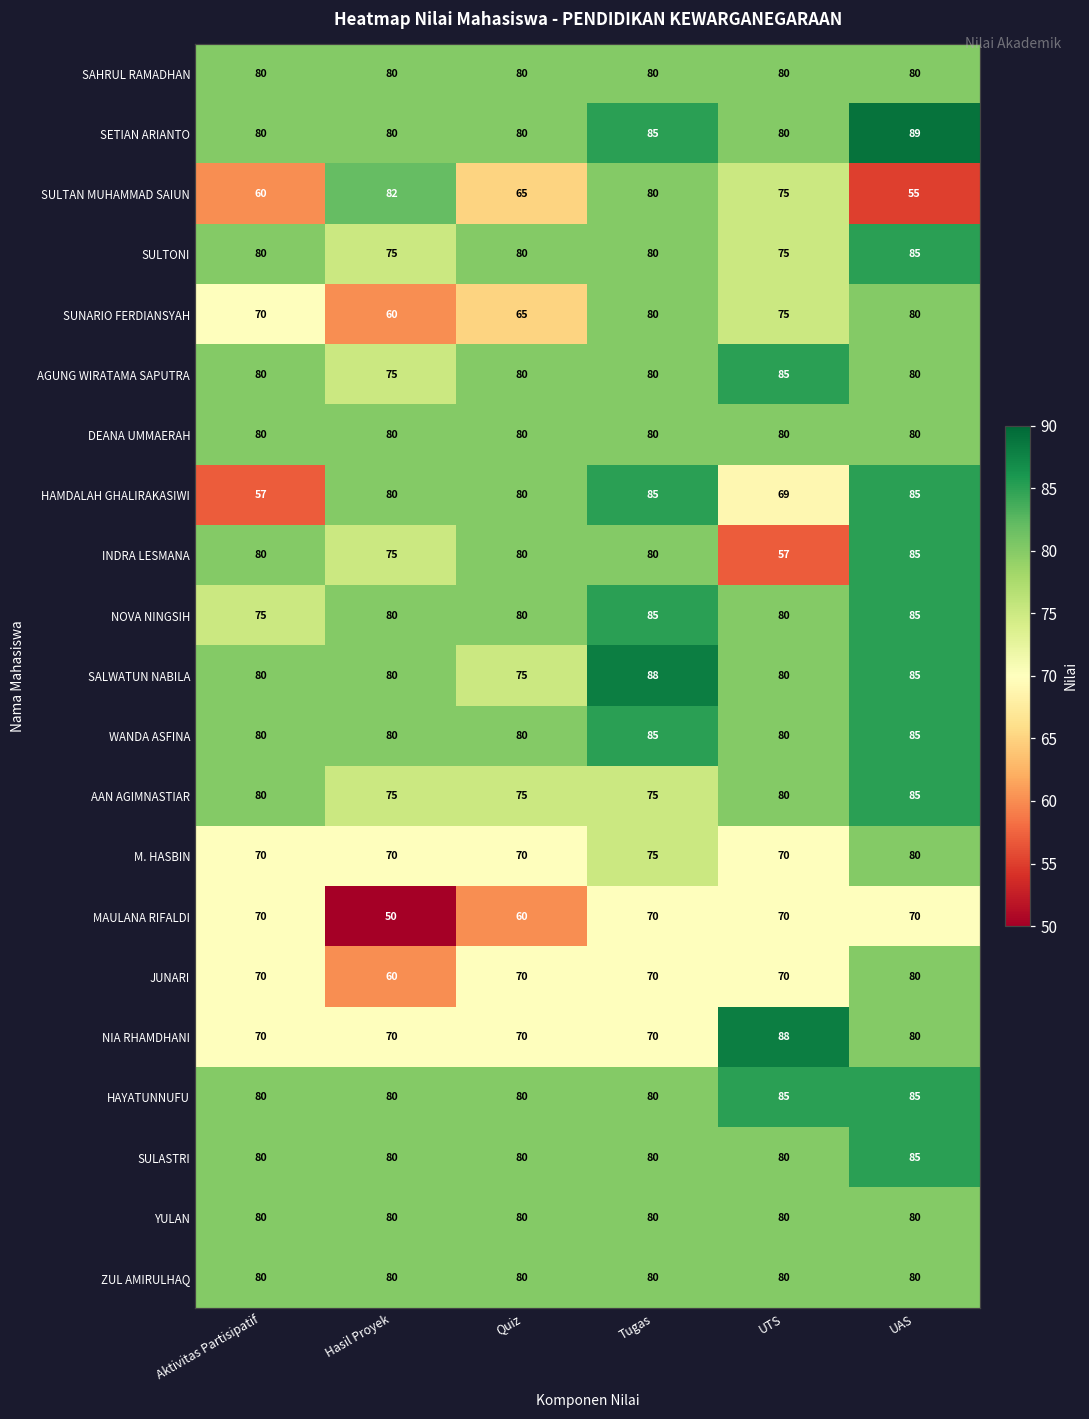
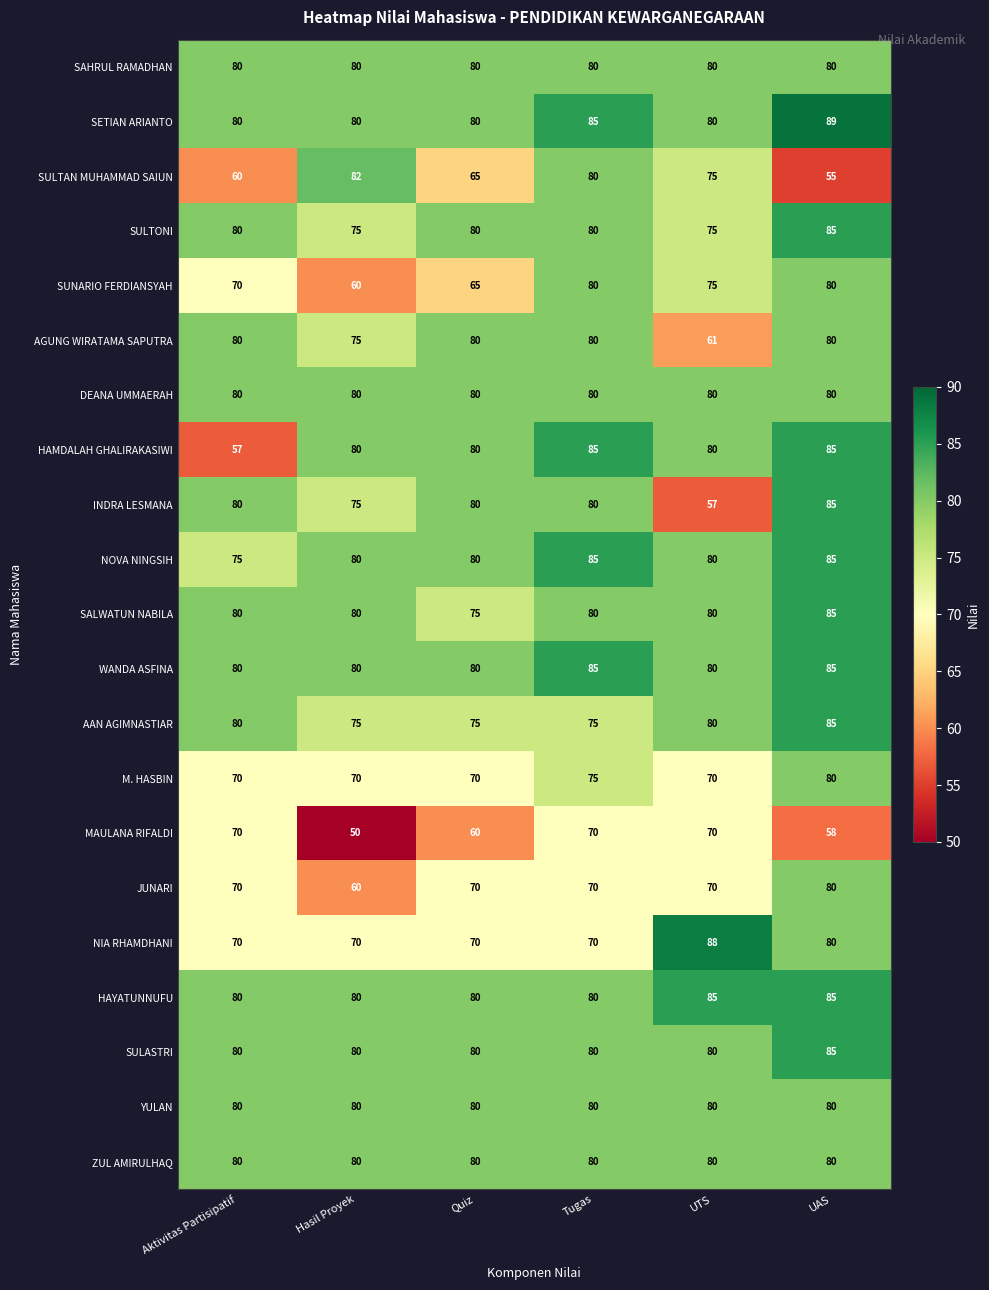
AGUNG WIRATAMA SAPUTRA, UTS: 85 -> 61
HAMDALAH GHALIRAKASIWI, UTS: 69 -> 80
SALWATUN NABILA, Tugas: 88 -> 80
MAULANA RIFALDI, UAS: 70 -> 58
